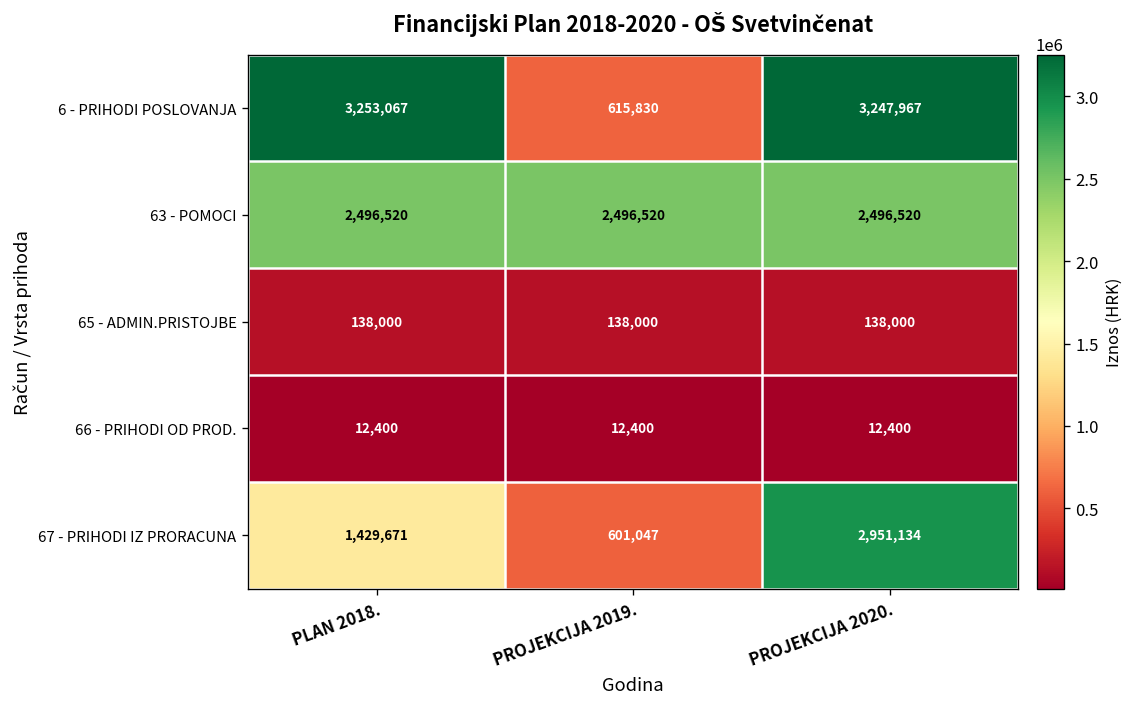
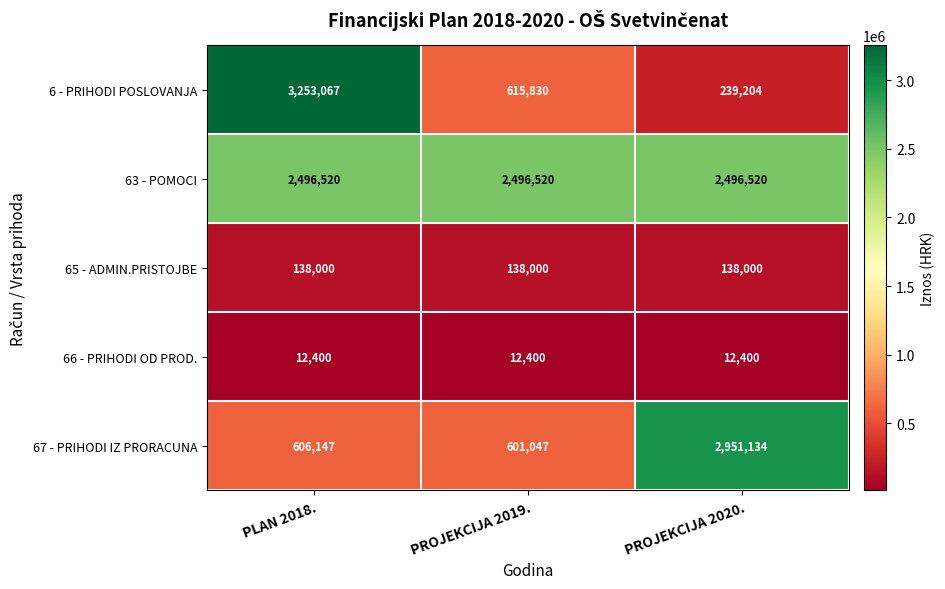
6 - PRIHODI POSLOVANJA, PROJEKCIJA 2020.: 3,247,967 -> 239,204
67 - PRIHODI IZ PRORACUNA, PLAN 2018.: 1,429,671 -> 606,147
